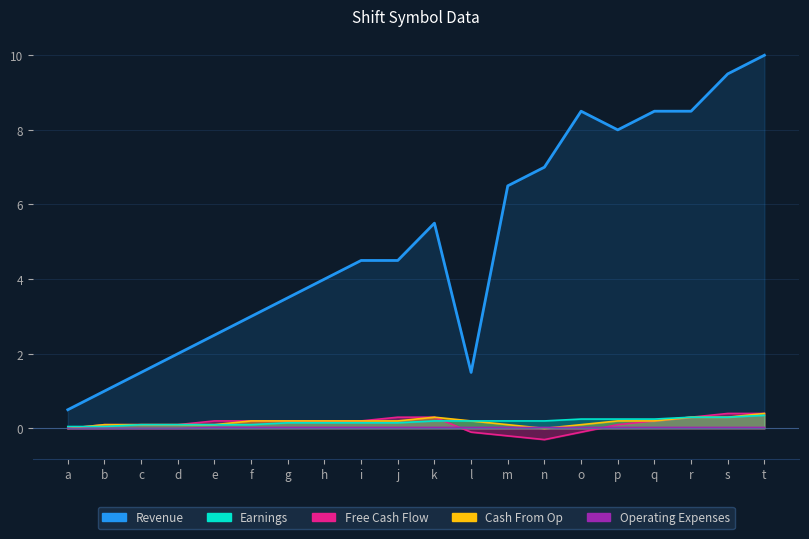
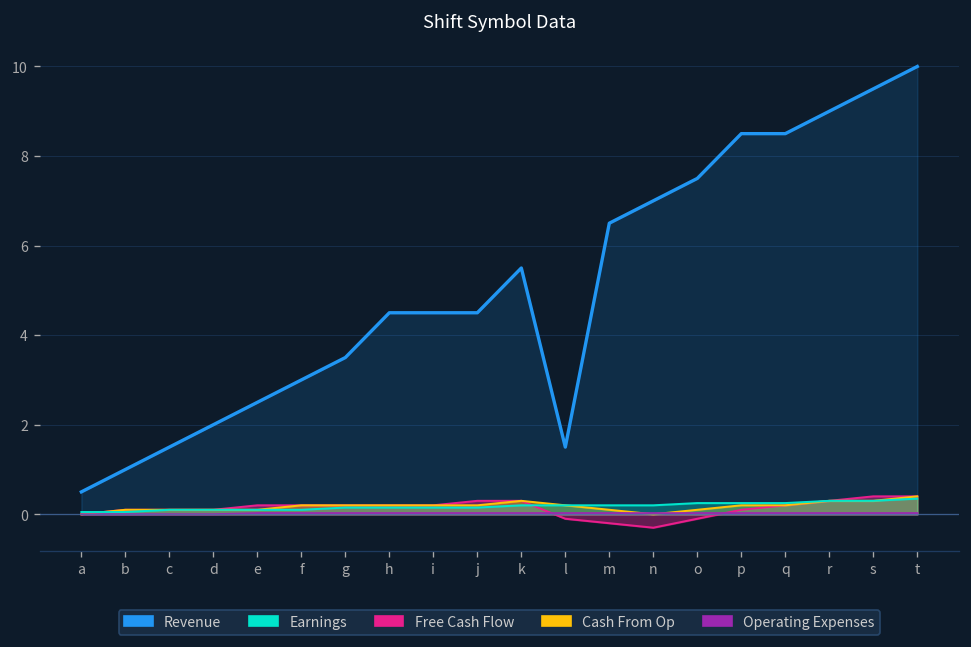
Revenue, h: 4.0 -> 4.5
Revenue, o: 8.5 -> 7.5
Revenue, p: 8.0 -> 8.5
Revenue, r: 8.5 -> 9.0
